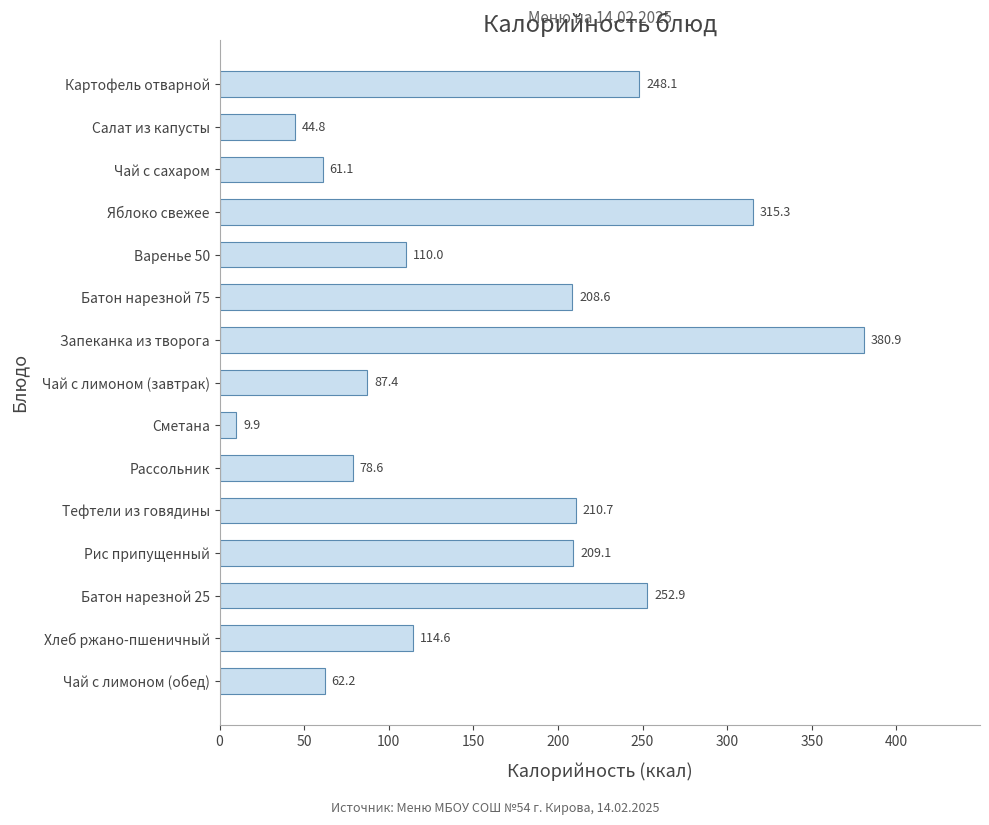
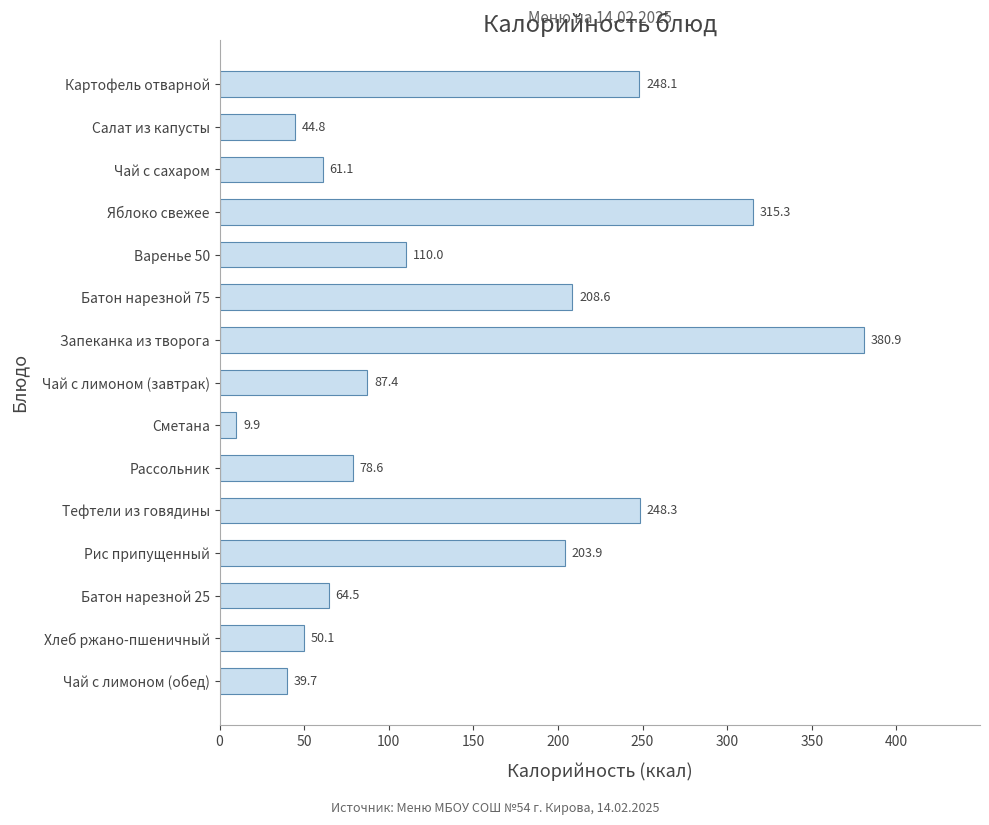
Тефтели из говядины: 210.7 -> 248.3
Рис припущенный: 209.1 -> 203.9
Батон нарезной 25: 252.9 -> 64.5
Хлеб ржано-пшеничный: 114.6 -> 50.1
Чай с лимоном (обед): 62.2 -> 39.7
